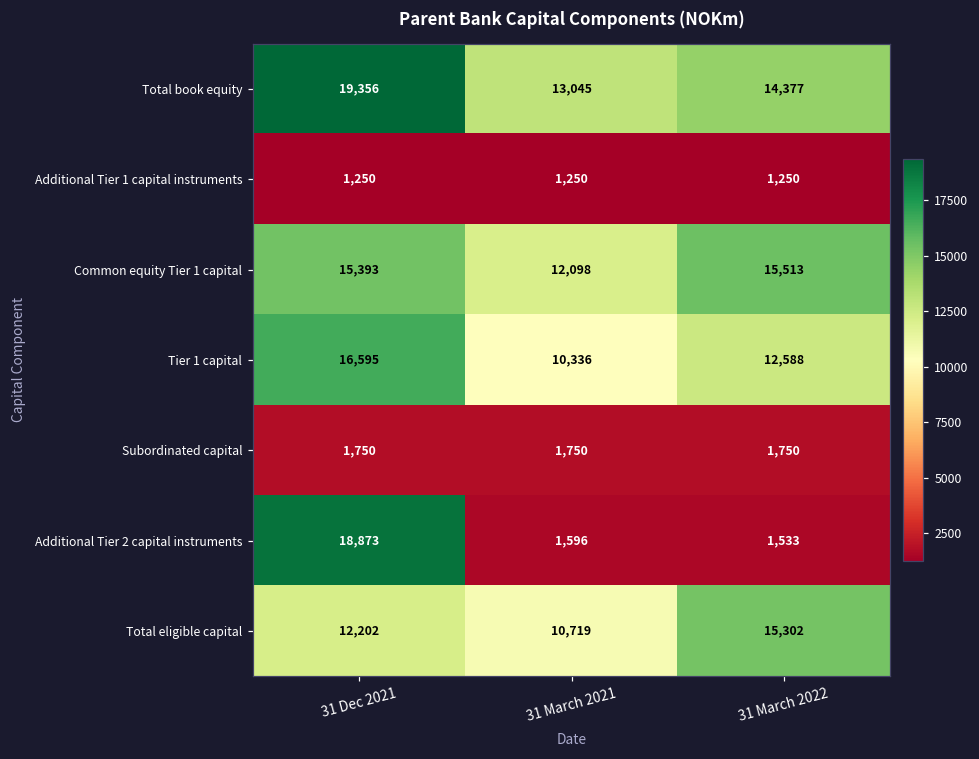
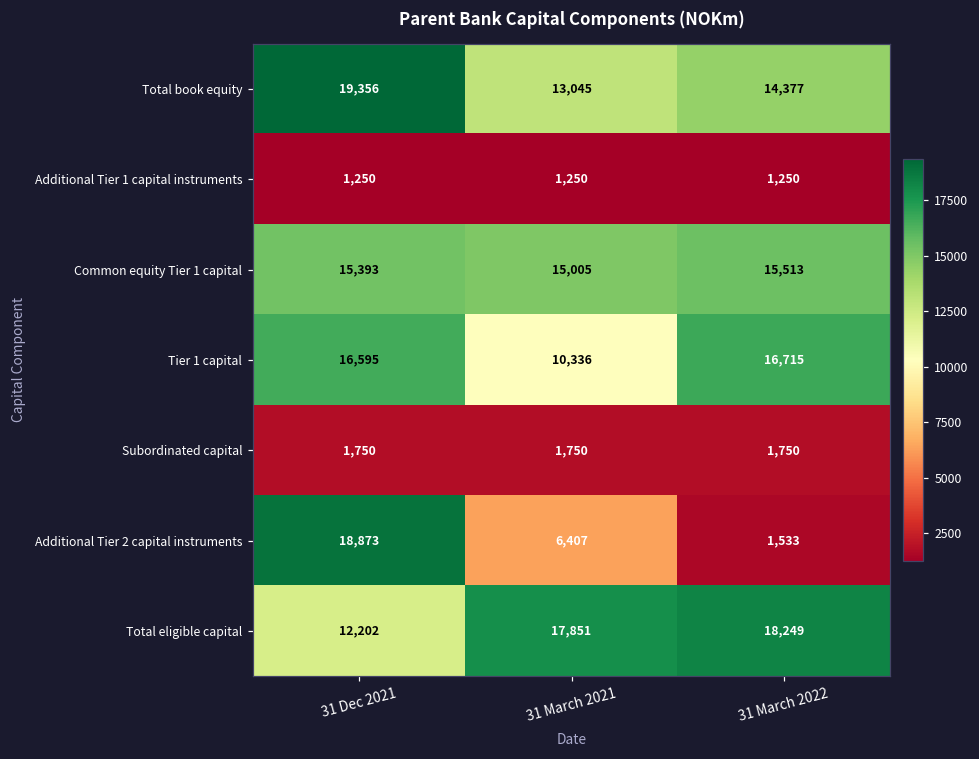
Common equity Tier 1 capital, 31 March 2021: 12,098 -> 15,005
Tier 1 capital, 31 March 2022: 12,588 -> 16,715
Additional Tier 2 capital instruments, 31 March 2021: 1,596 -> 6,407
Total eligible capital, 31 March 2021: 10,719 -> 17,851
Total eligible capital, 31 March 2022: 15,302 -> 18,249
